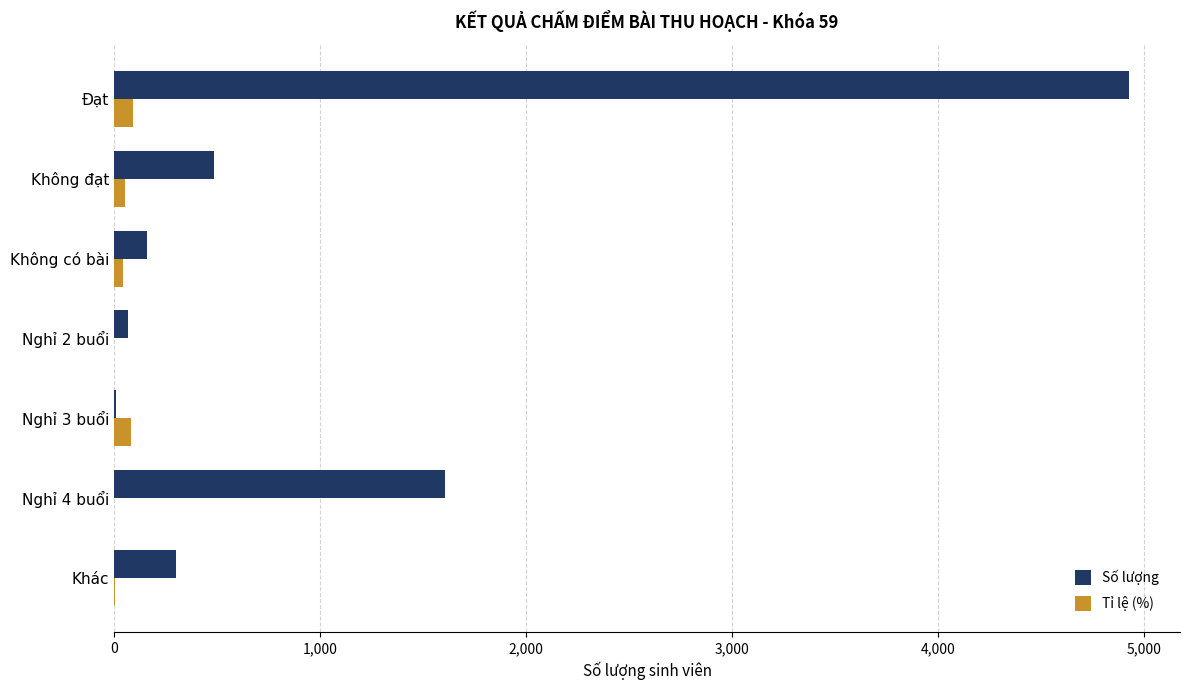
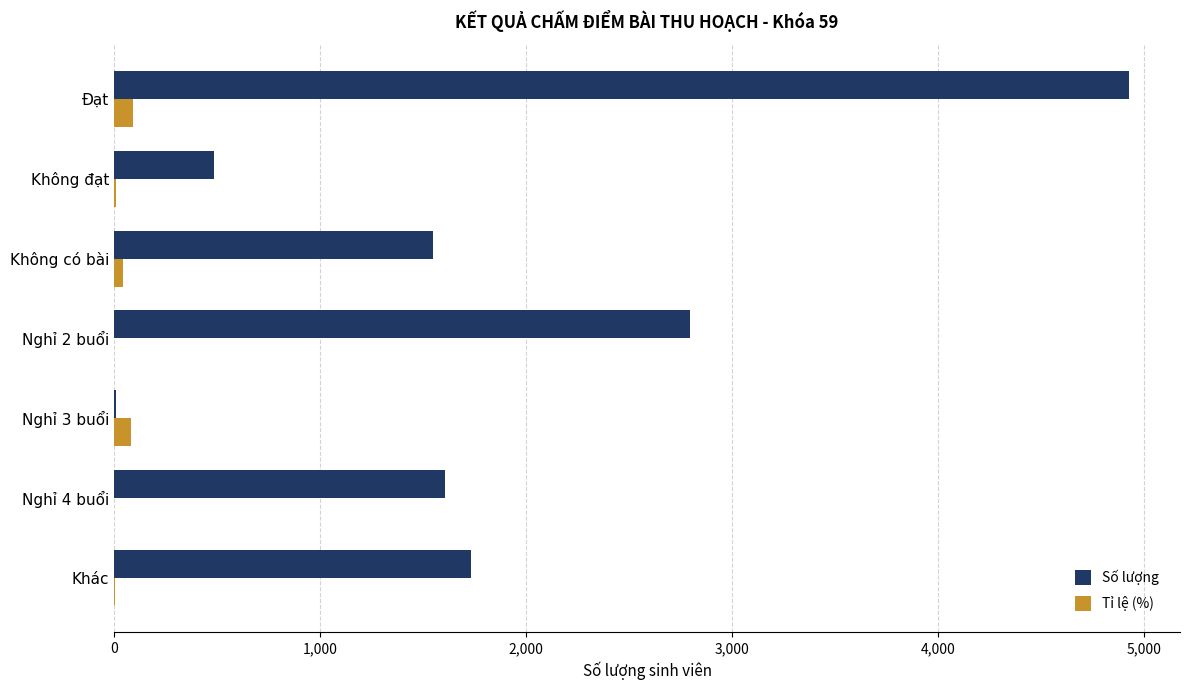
Tỉ lệ (%), Không đạt: 50 -> 10
Số lượng, Không có bài: 160 -> 1,550
Số lượng, Nghỉ 2 buổi: 70 -> 2,800
Số lượng, Khác: 300 -> 1,740
